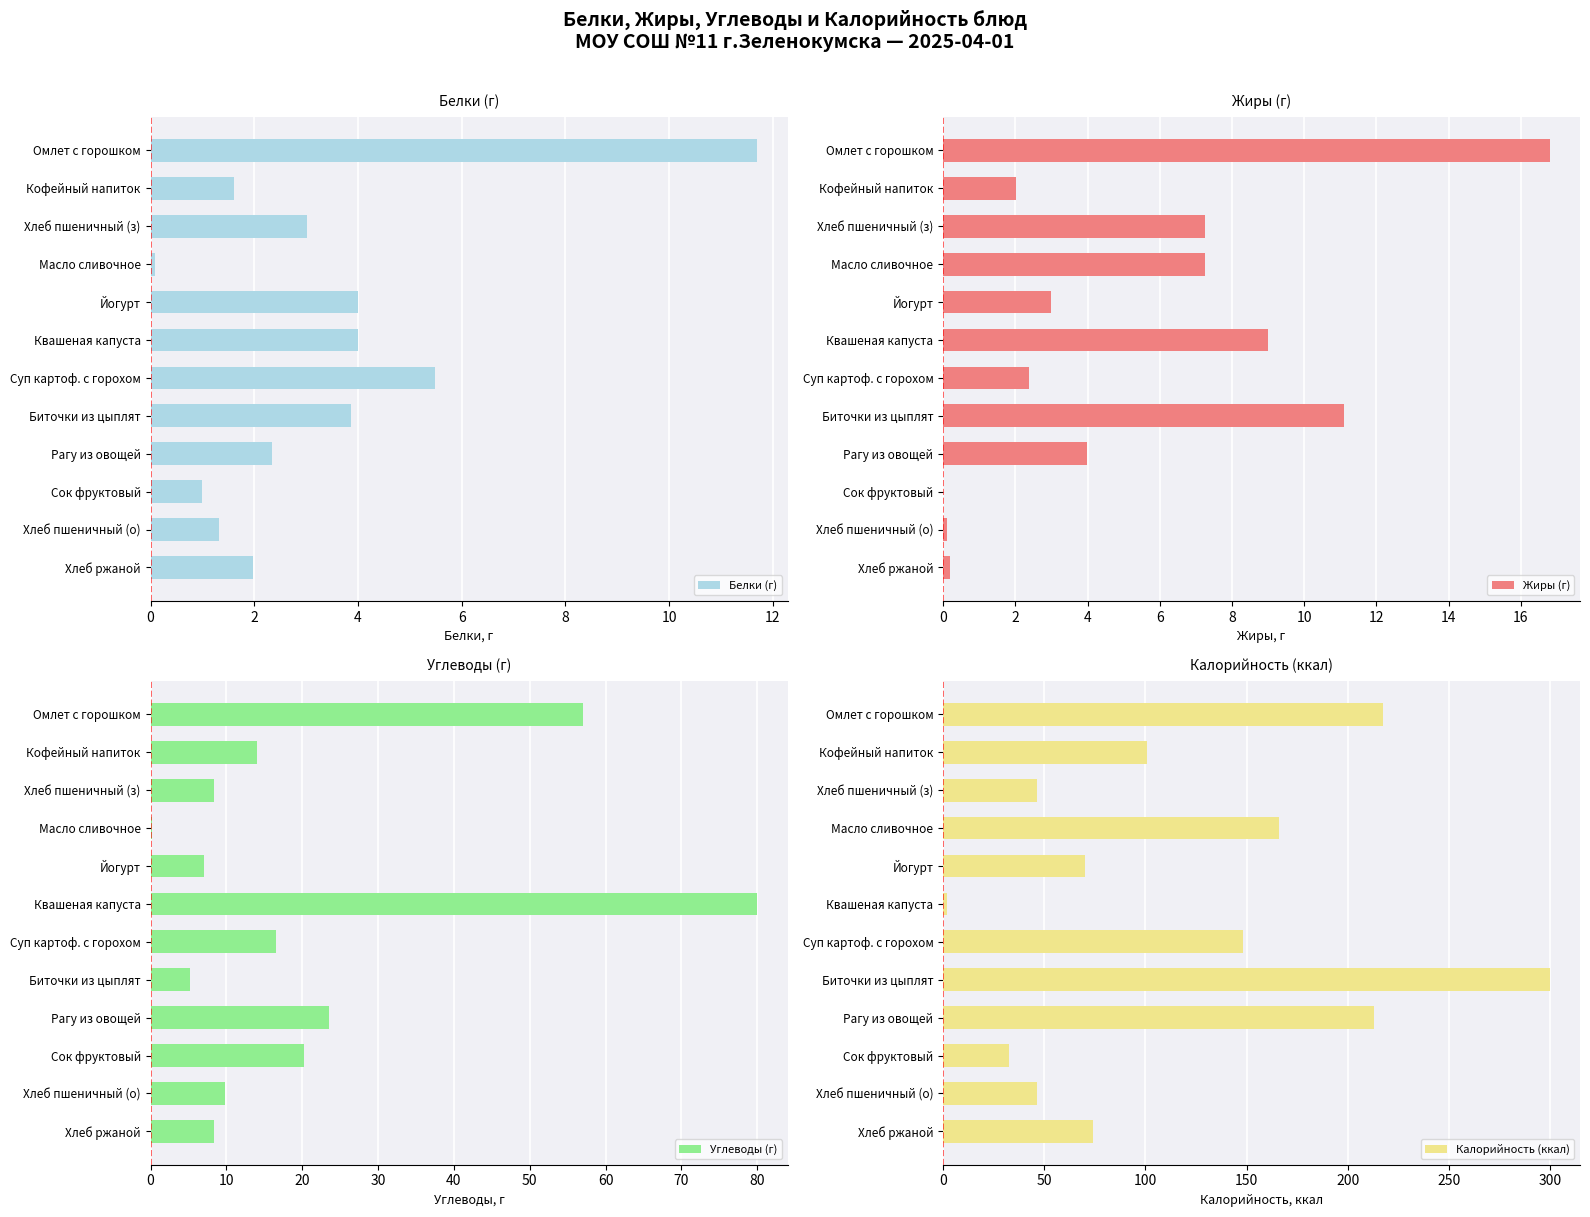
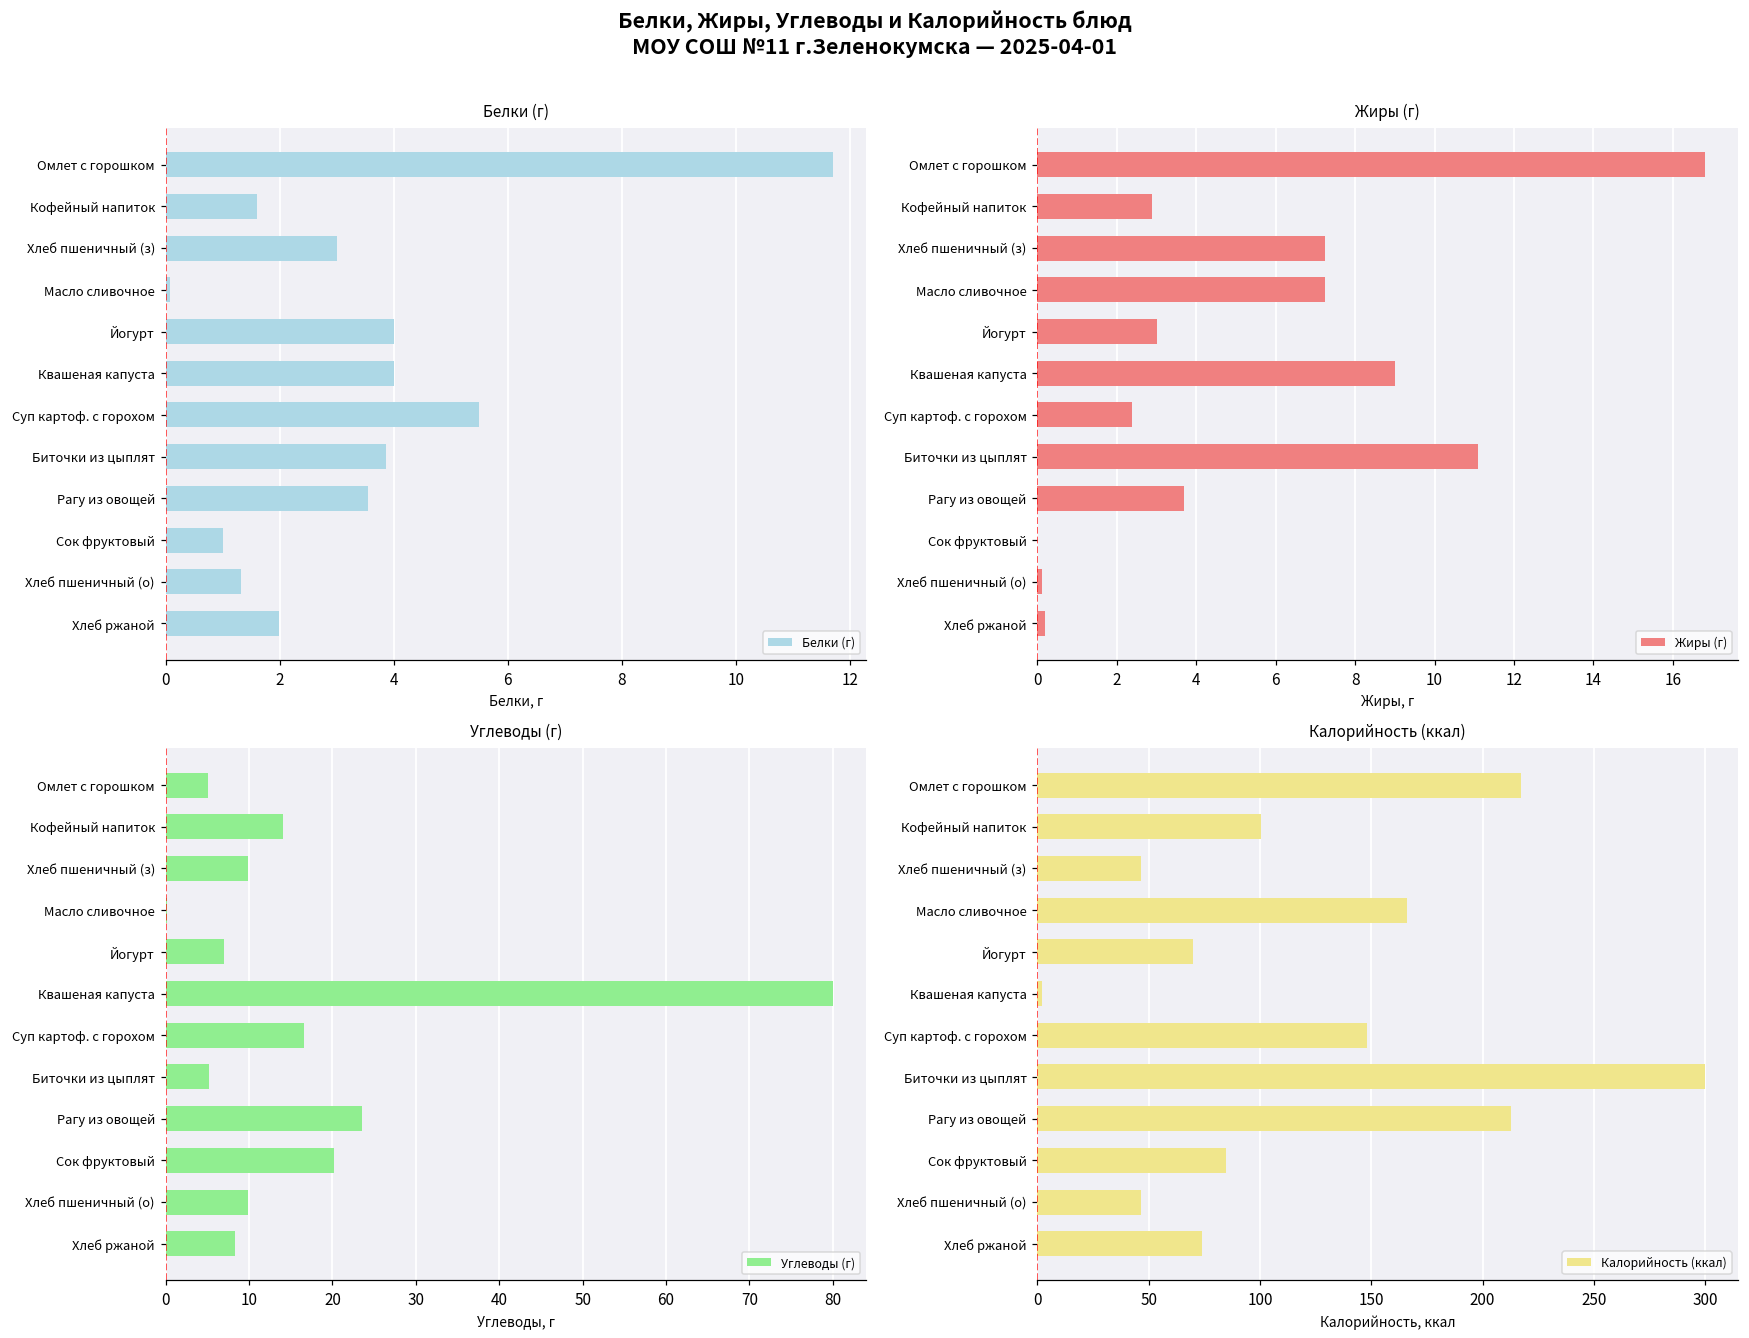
Белки (г), Рагу из овощей: 2.3 -> 3.6
Жиры (г), Кофейный напиток: 2.0 -> 2.9
Жиры (г), Рагу из овощей: 4.0 -> 3.7
Углеводы (г), Омлет с горошком: 57 -> 5
Углеводы (г), Хлеб пшеничный (з): 8 -> 10
Калорийность (ккал), Сок фруктовый: 32 -> 85
